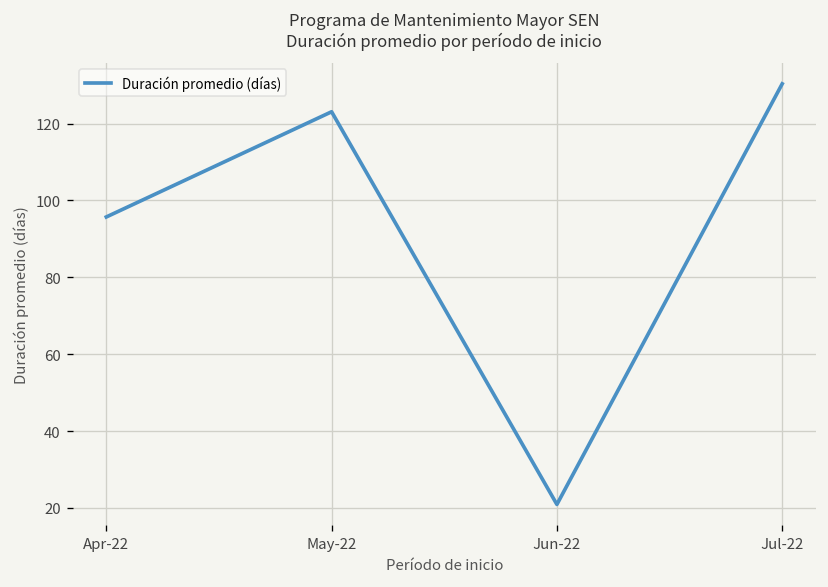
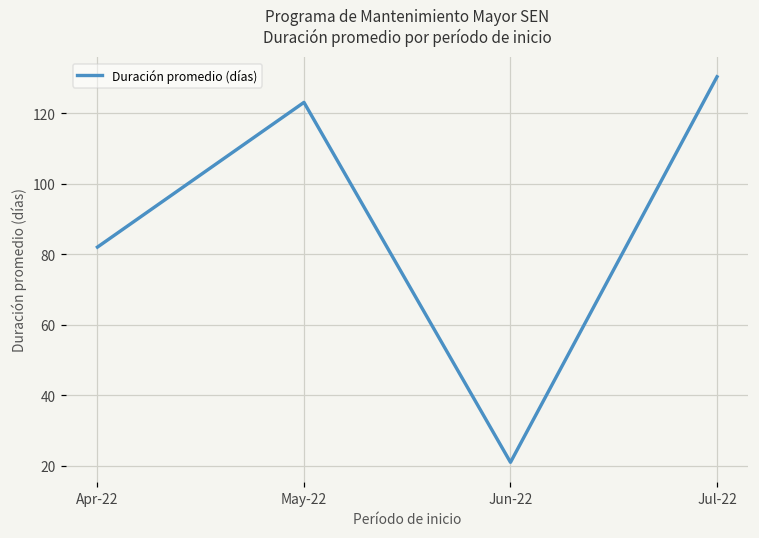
Apr-22: 96 -> 82
